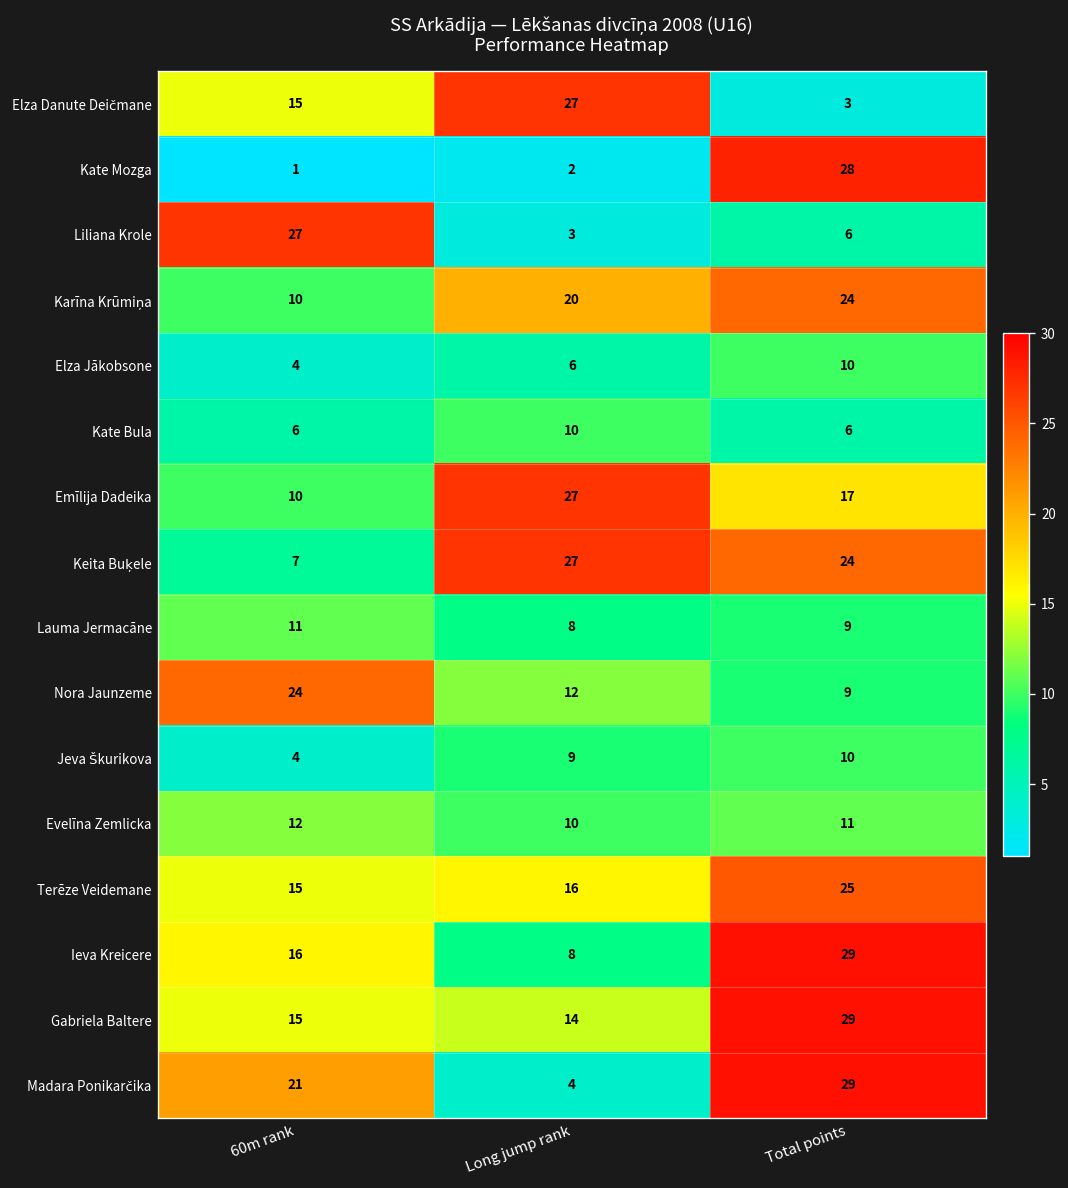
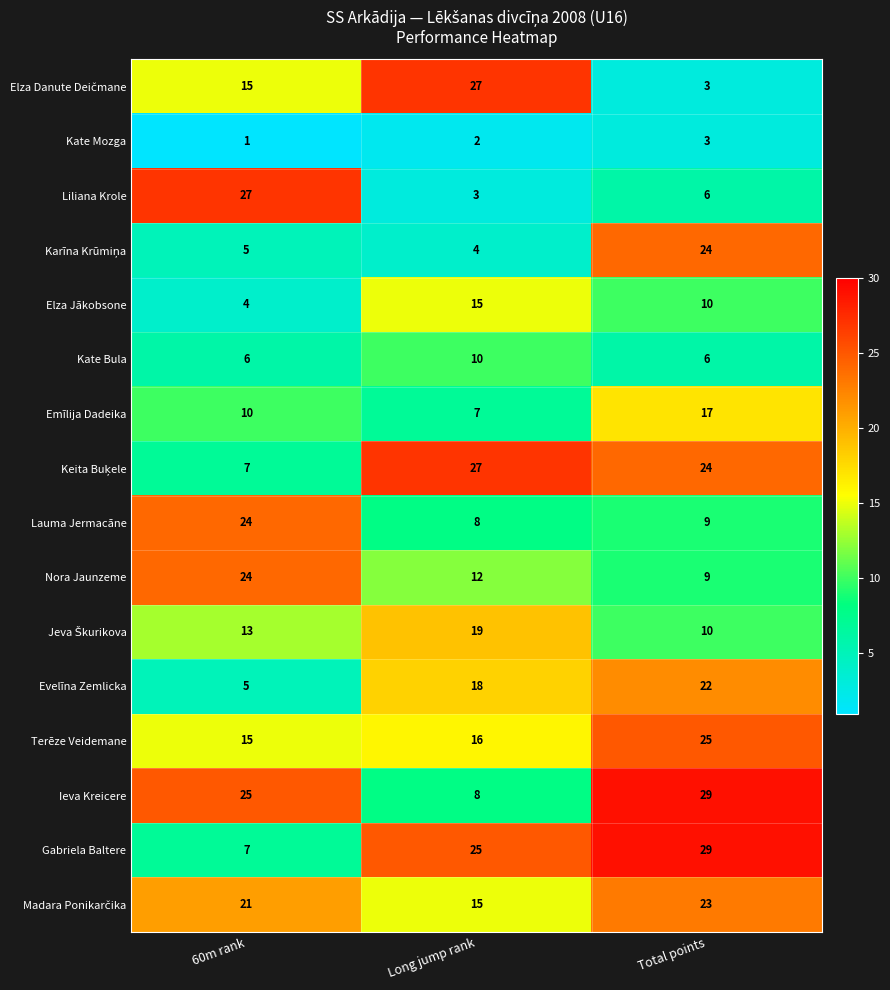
Kate Mozga, Total points: 28 -> 3
Karīna Krūmiņa, 60m rank: 10 -> 5
Karīna Krūmiņa, Long jump rank: 20 -> 4
Elza Jākobsone, Long jump rank: 6 -> 15
Emīlija Dadeika, Long jump rank: 27 -> 7
Lauma Jermacāne, 60m rank: 11 -> 24
Jeva Škurikova, 60m rank: 4 -> 13
Jeva Škurikova, Long jump rank: 9 -> 19
Evelīna Zemlicka, 60m rank: 12 -> 5
Evelīna Zemlicka, Long jump rank: 10 -> 18
Evelīna Zemlicka, Total points: 11 -> 22
Ieva Kreicere, 60m rank: 16 -> 25
Gabriela Baltere, 60m rank: 15 -> 7
Gabriela Baltere, Long jump rank: 14 -> 25
Madara Ponikarčika, Long jump rank: 4 -> 15
Madara Ponikarčika, Total points: 29 -> 23
